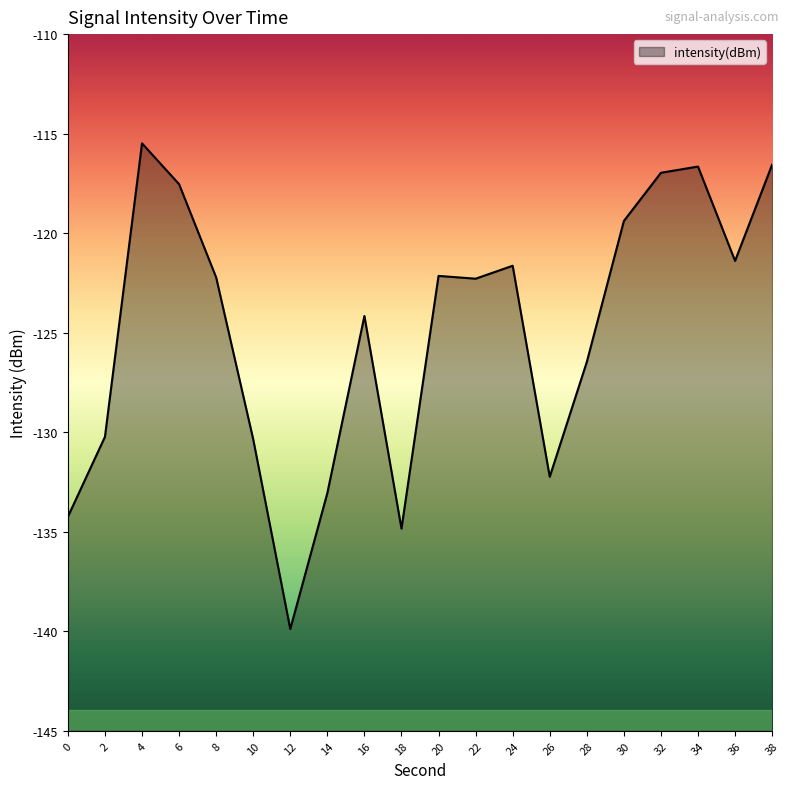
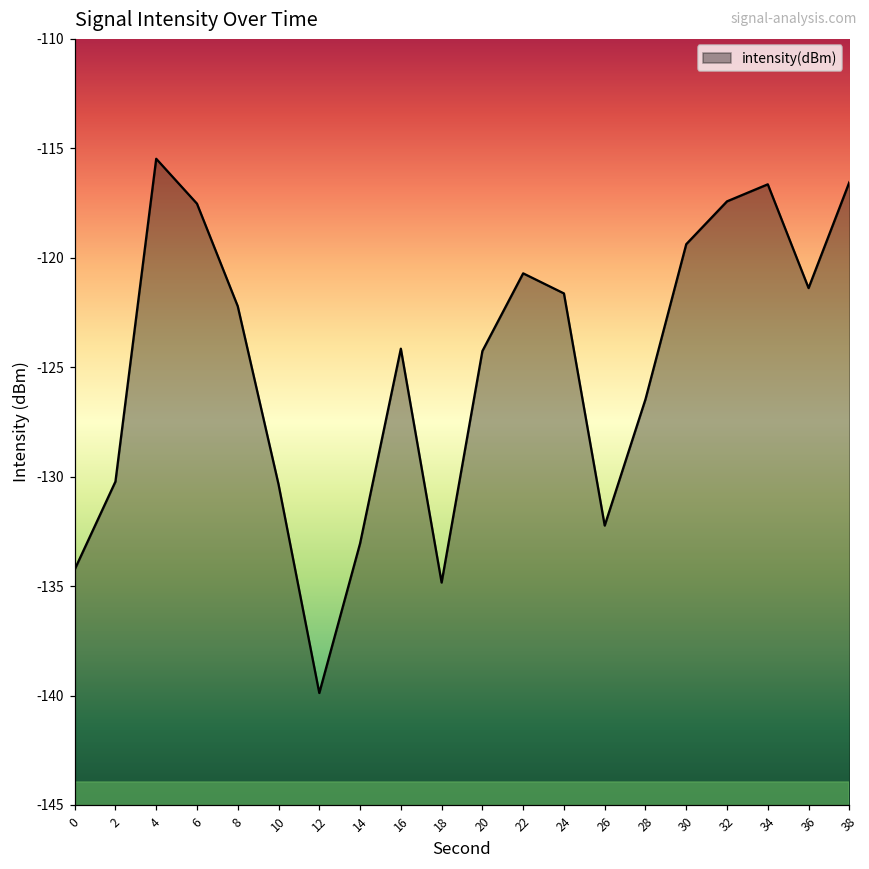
20: -122.1 -> -124.3
22: -122.3 -> -120.7
32: -117.0 -> -117.4
